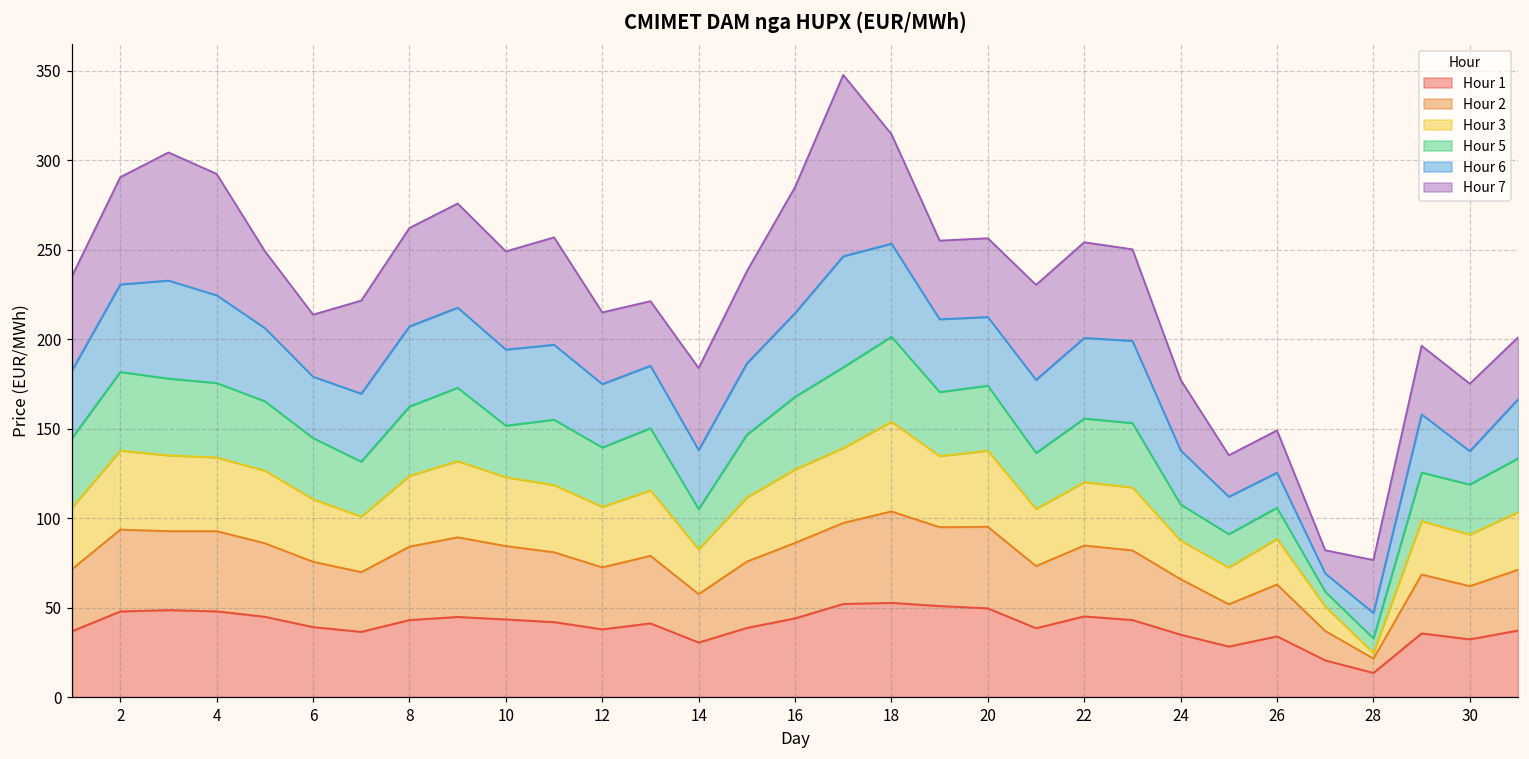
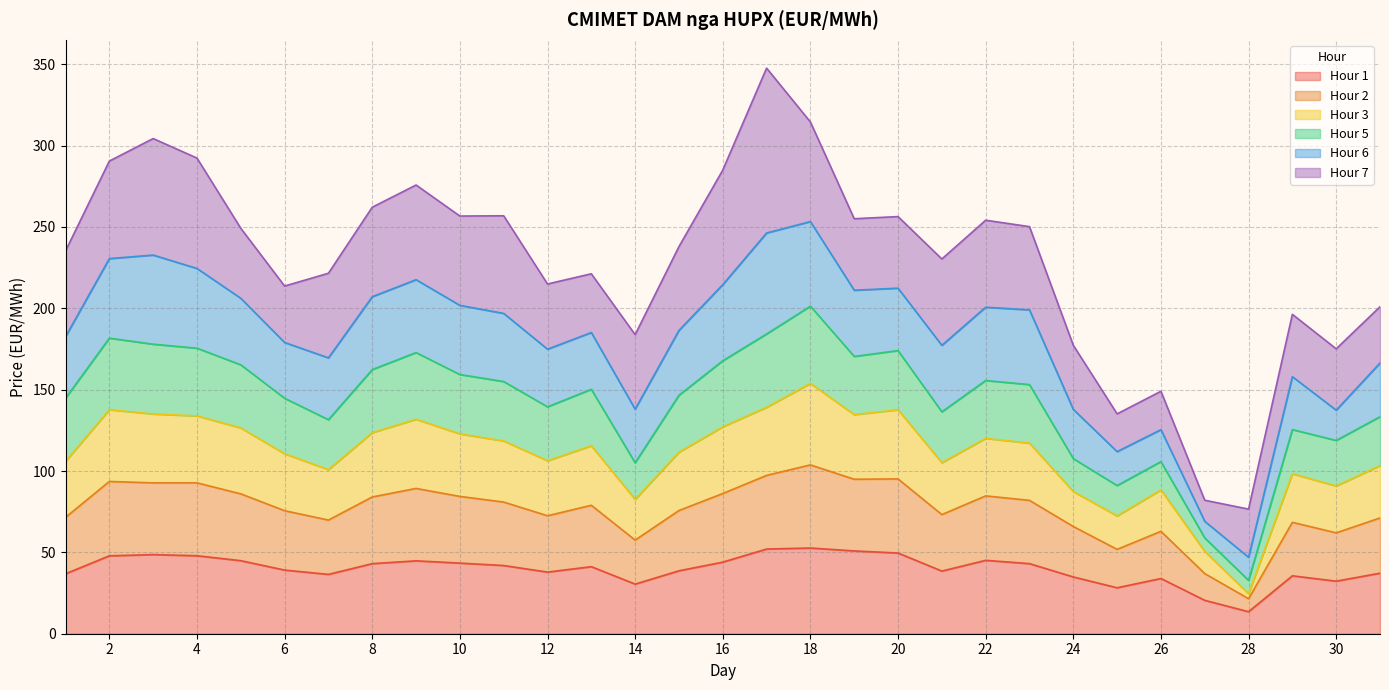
Hour 5, 10: 29 -> 36
